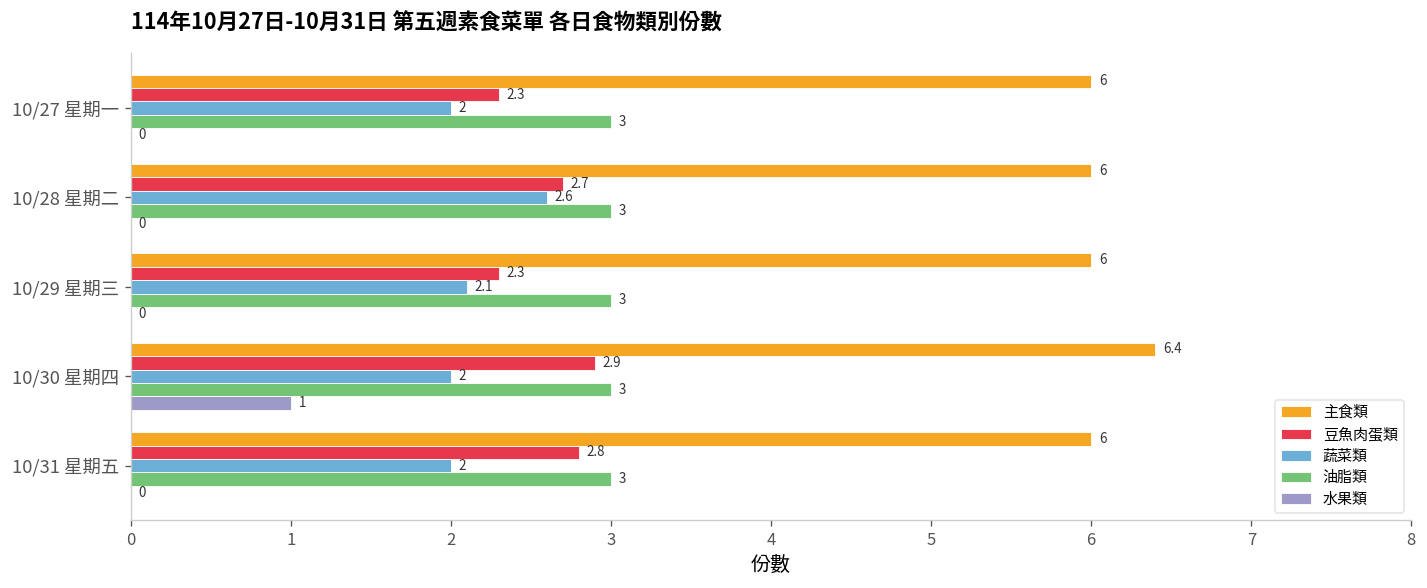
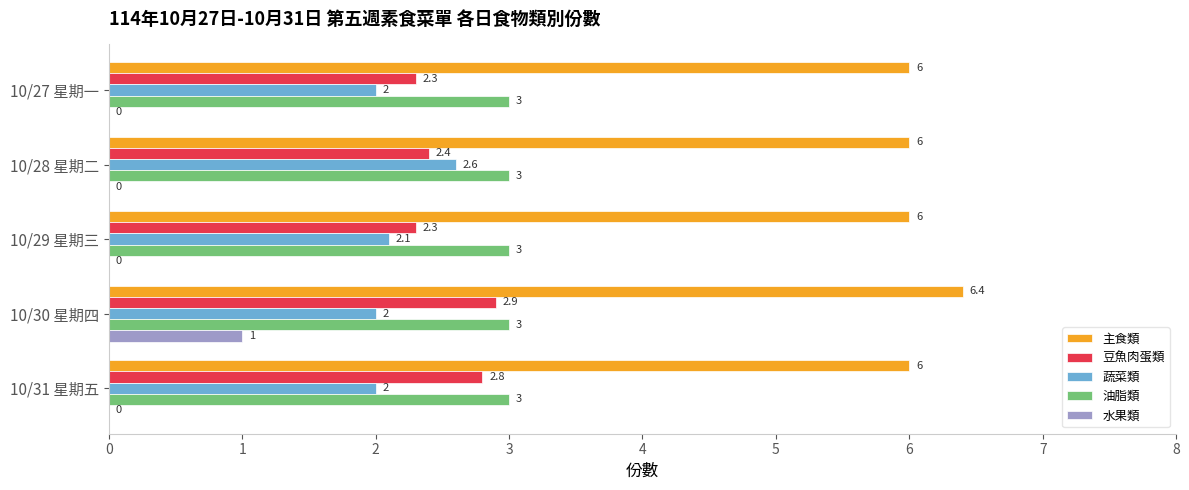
豆魚肉蛋類, 10/28 星期二: 2.7 -> 2.4
